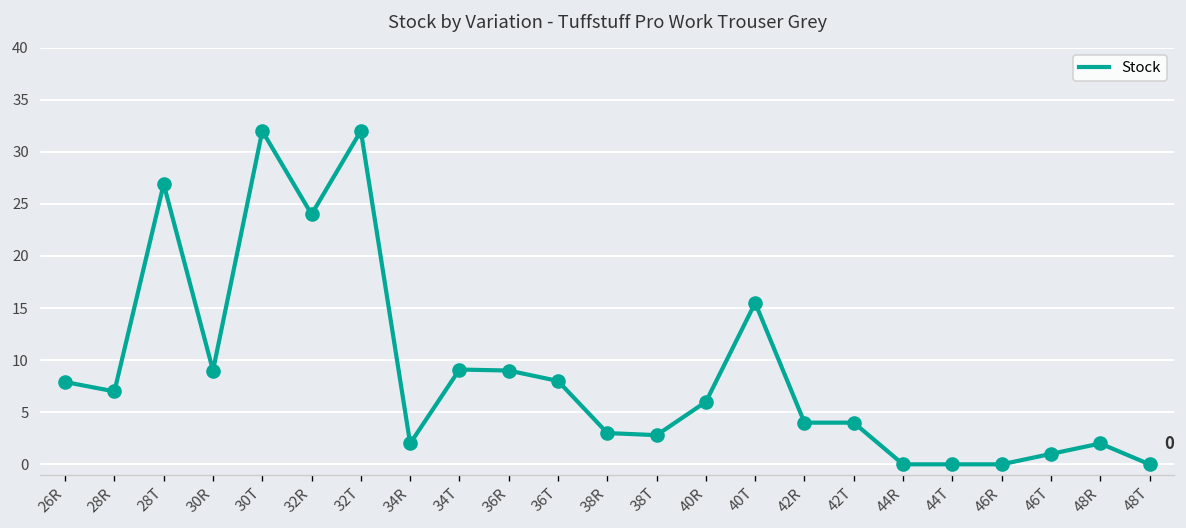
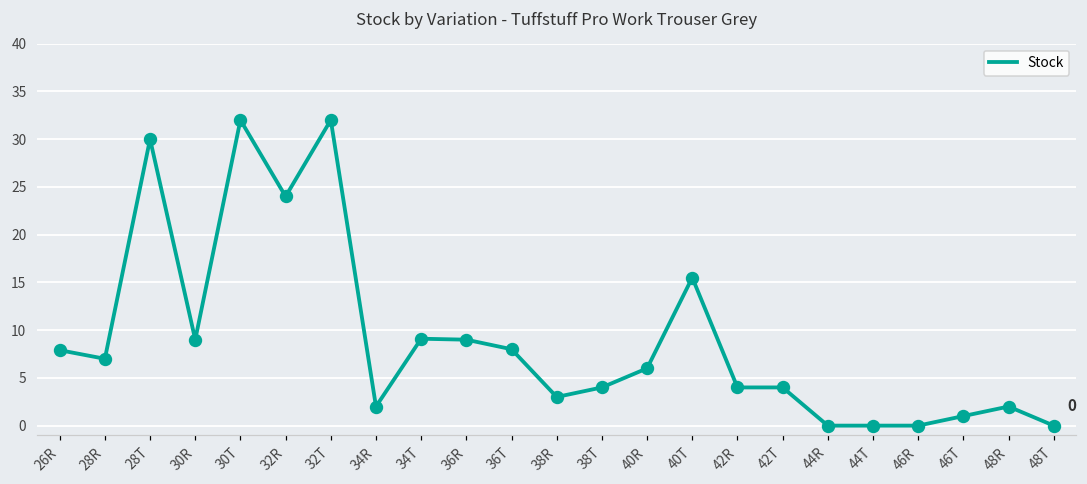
28T: 27 -> 30
38T: 3 -> 4
